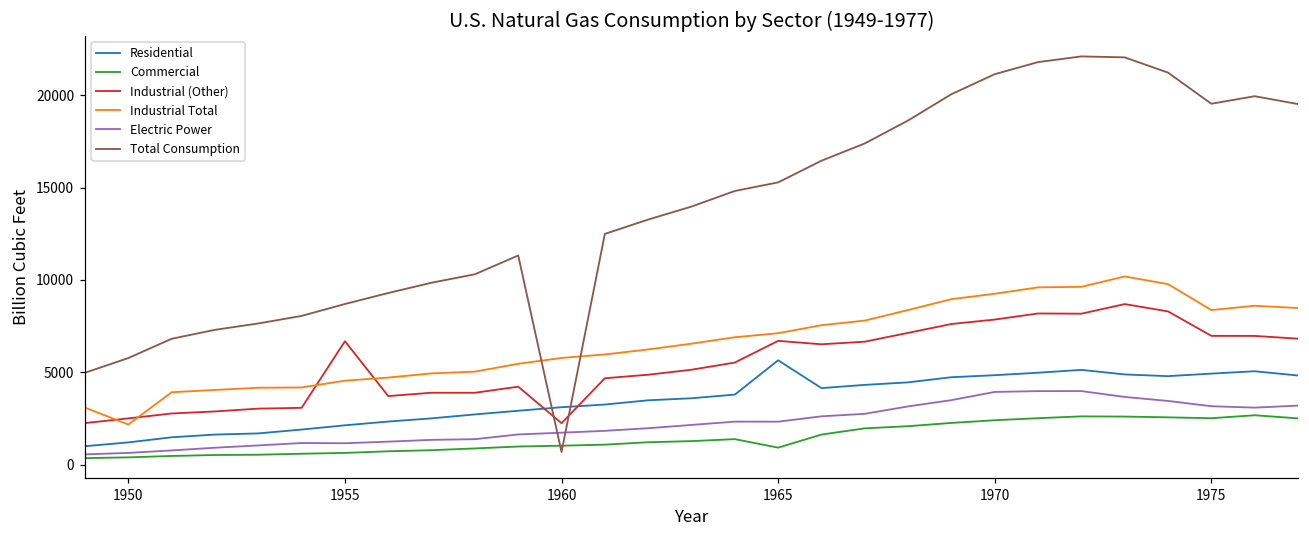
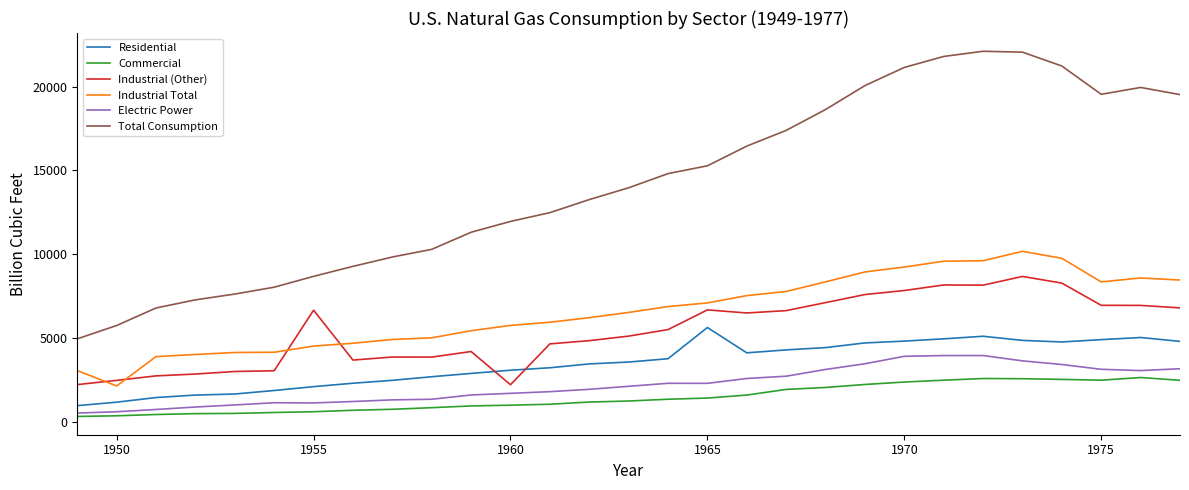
Total Consumption, 1960: 700 -> 12000
Commercial, 1965: 900 -> 1400
